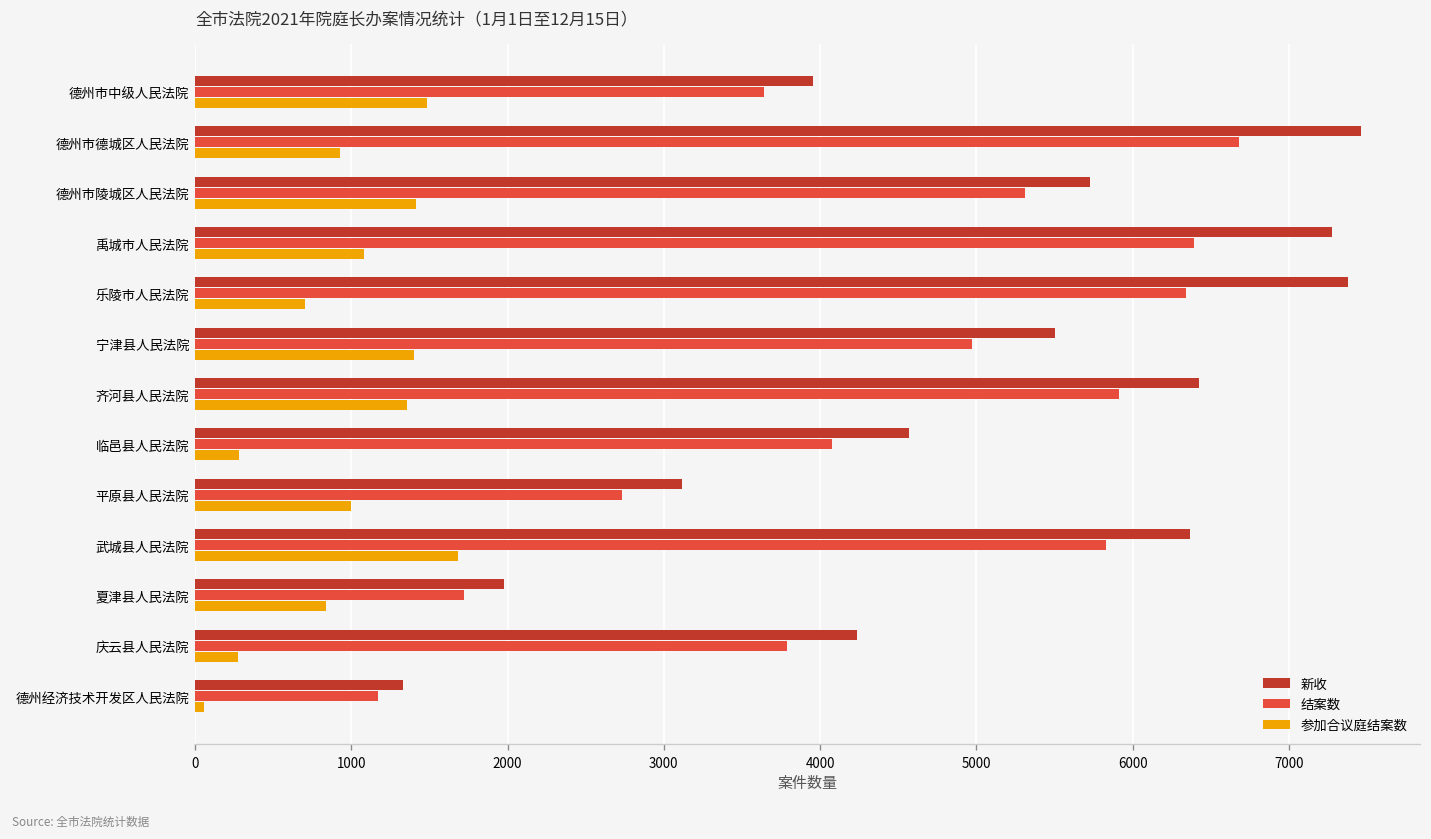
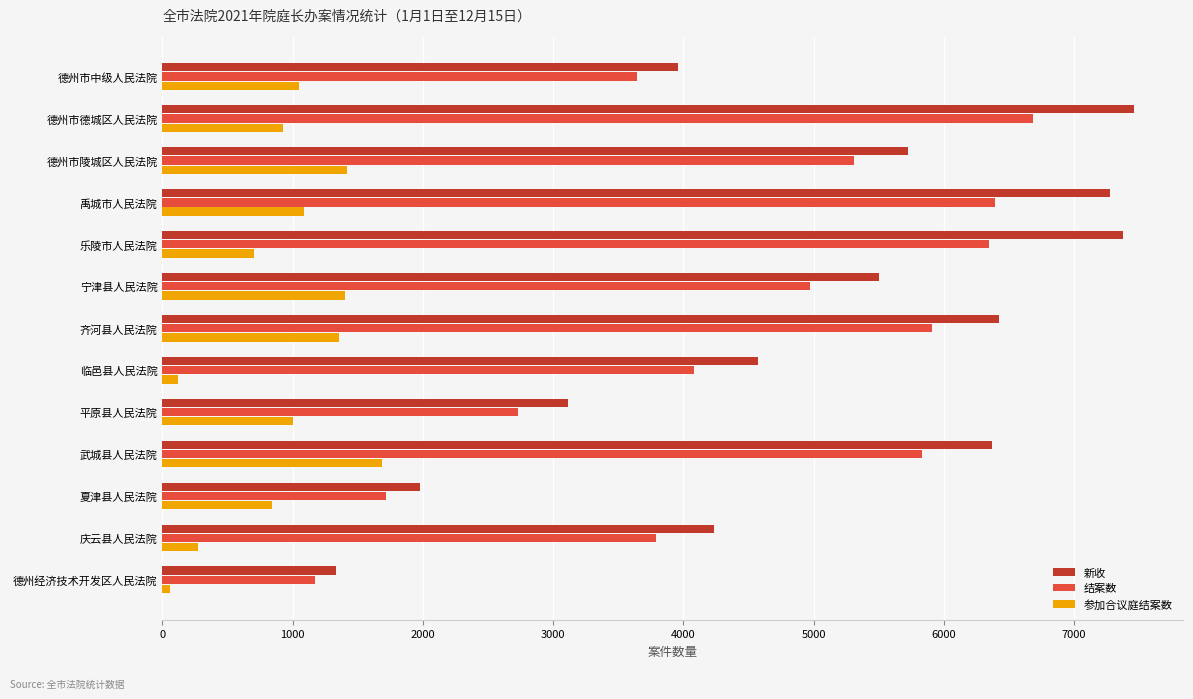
参加合议庭结案数, 德州市中级人民法院: 1480 -> 1050
参加合议庭结案数, 临邑县人民法院: 280 -> 120
